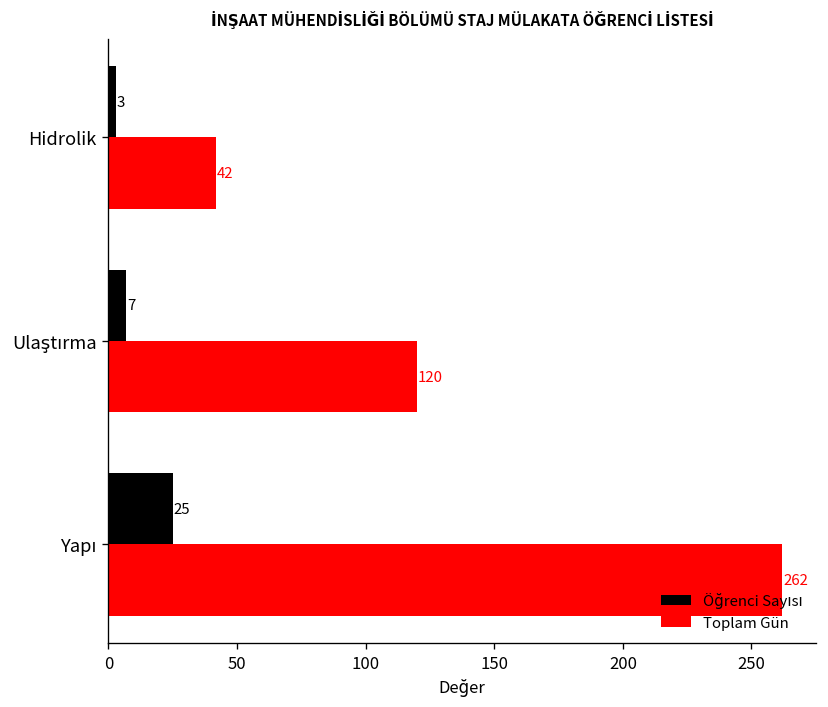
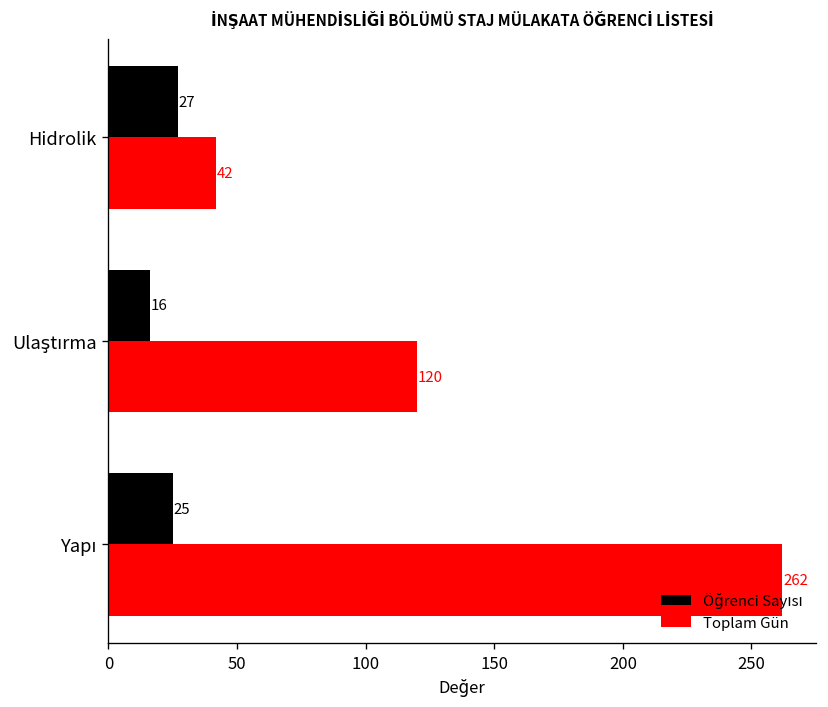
Öğrenci Sayısı, Hidrolik: 3 -> 27
Öğrenci Sayısı, Ulaştırma: 7 -> 16
